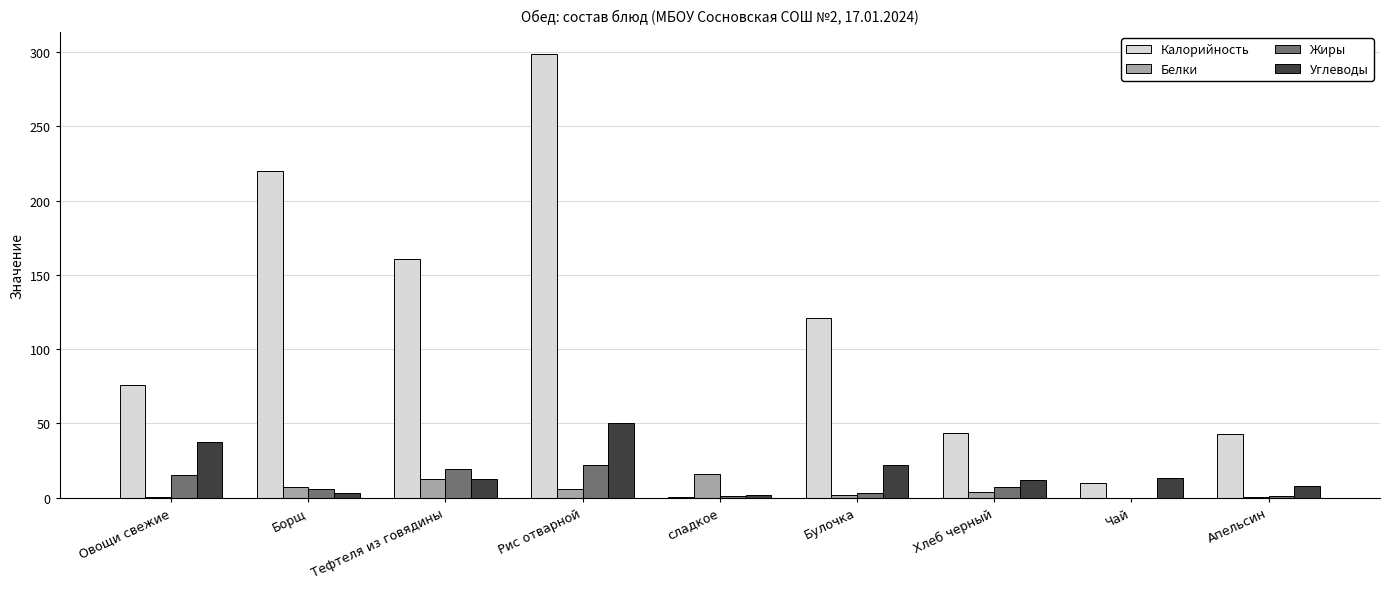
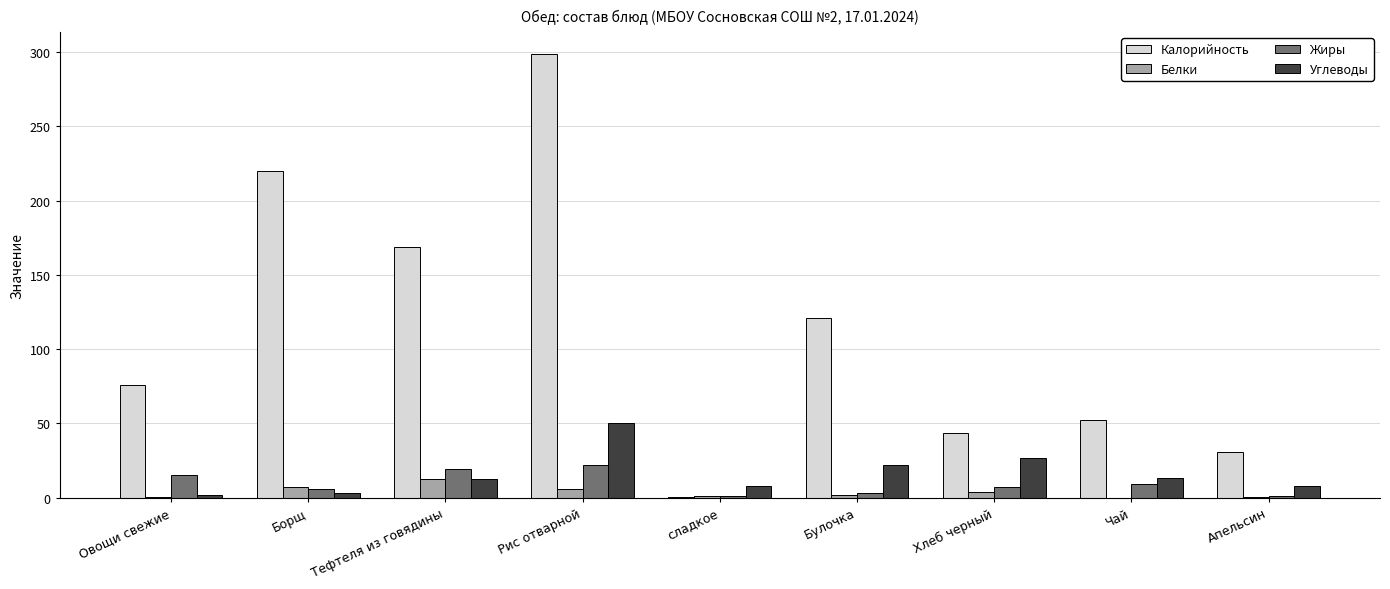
Углеводы, Овощи свежие: 37 -> 2
Калорийность, Тефтеля из говядины: 161 -> 169
Белки, сладкое: 16 -> 1
Углеводы, сладкое: 2 -> 8
Углеводы, Хлеб черный: 12 -> 27
Калорийность, Чай: 10 -> 52
Жиры, Чай: 0 -> 9
Калорийность, Апельсин: 43 -> 31
